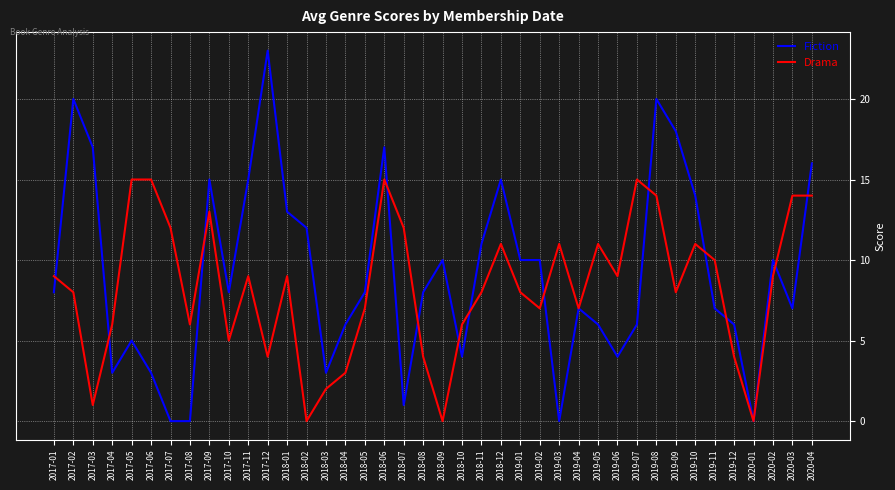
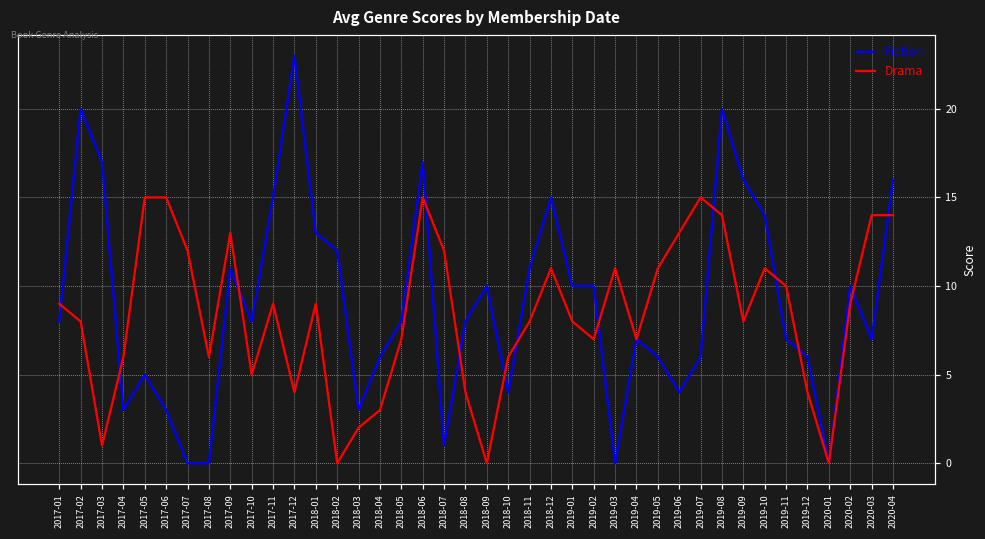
Fiction, 2017-09: 15 -> 11
Drama, 2019-06: 9 -> 13
Fiction, 2019-09: 18 -> 16
